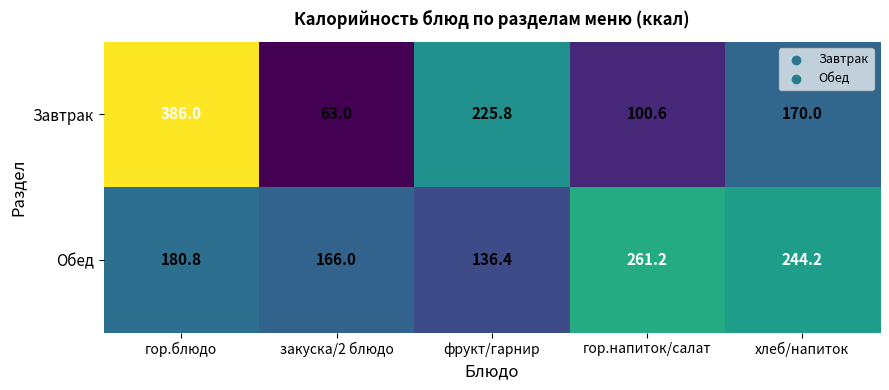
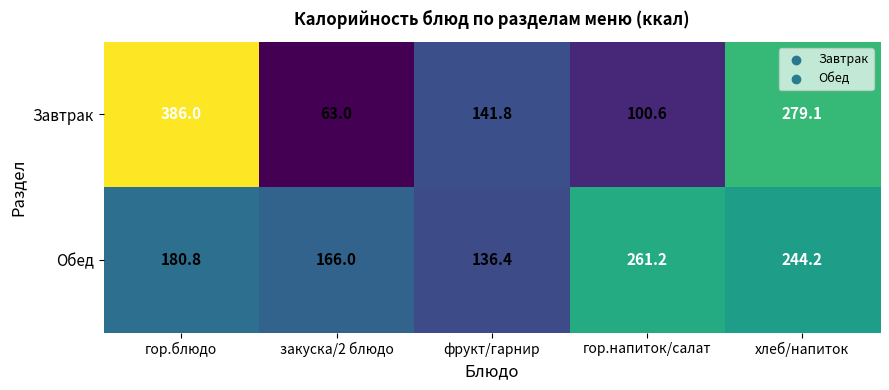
Завтрак, фрукт/гарнир: 225.8 -> 141.8
Завтрак, хлеб/напиток: 170.0 -> 279.1
